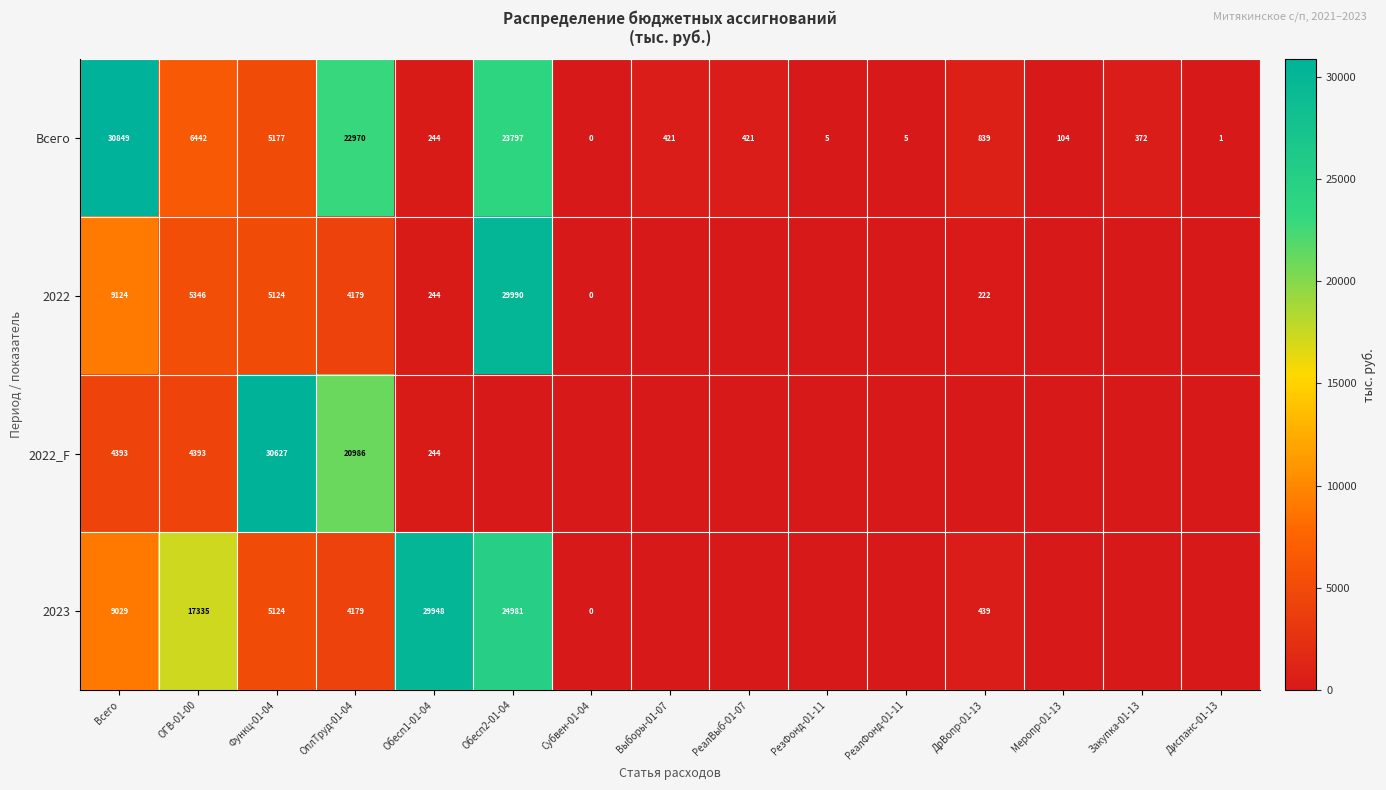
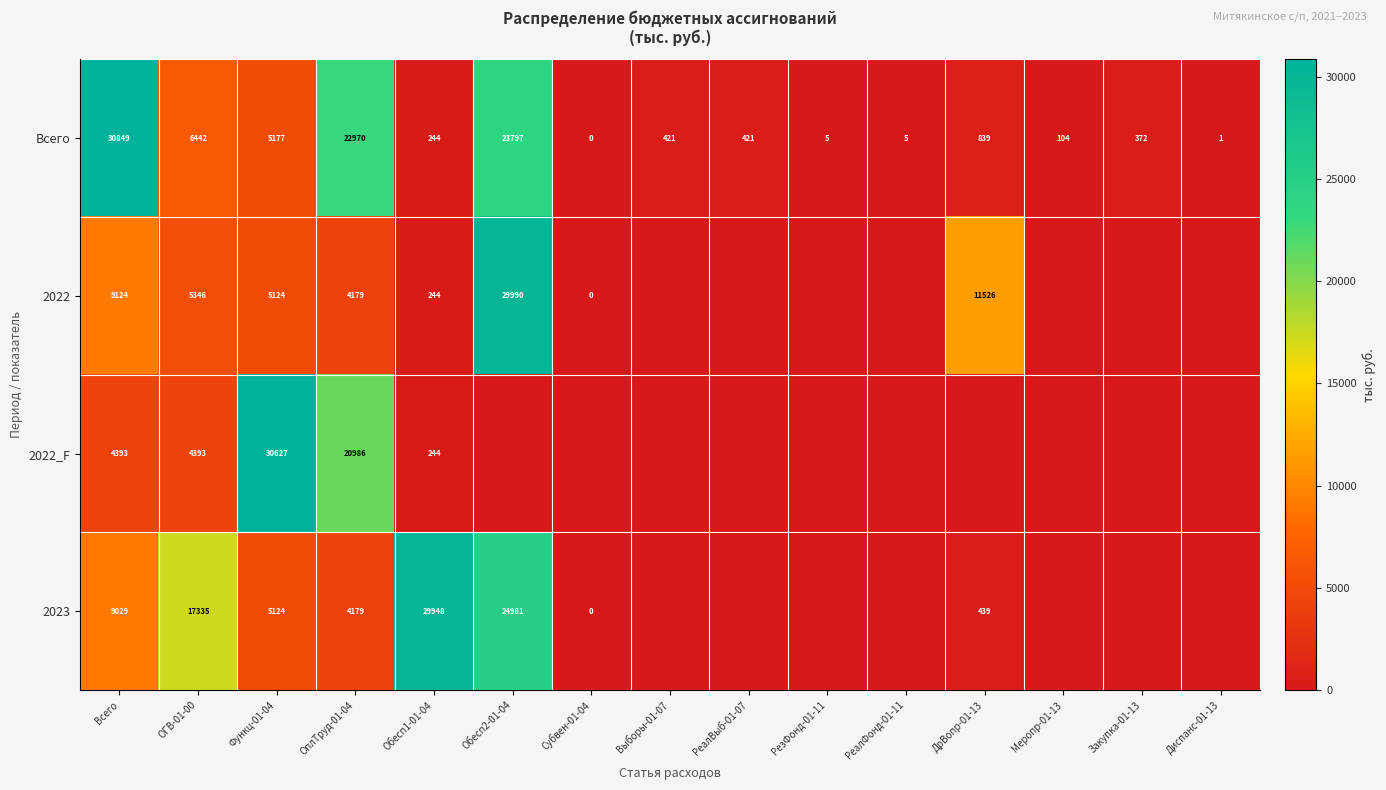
2022, ДрВопр-01-13: 222 -> 11526
